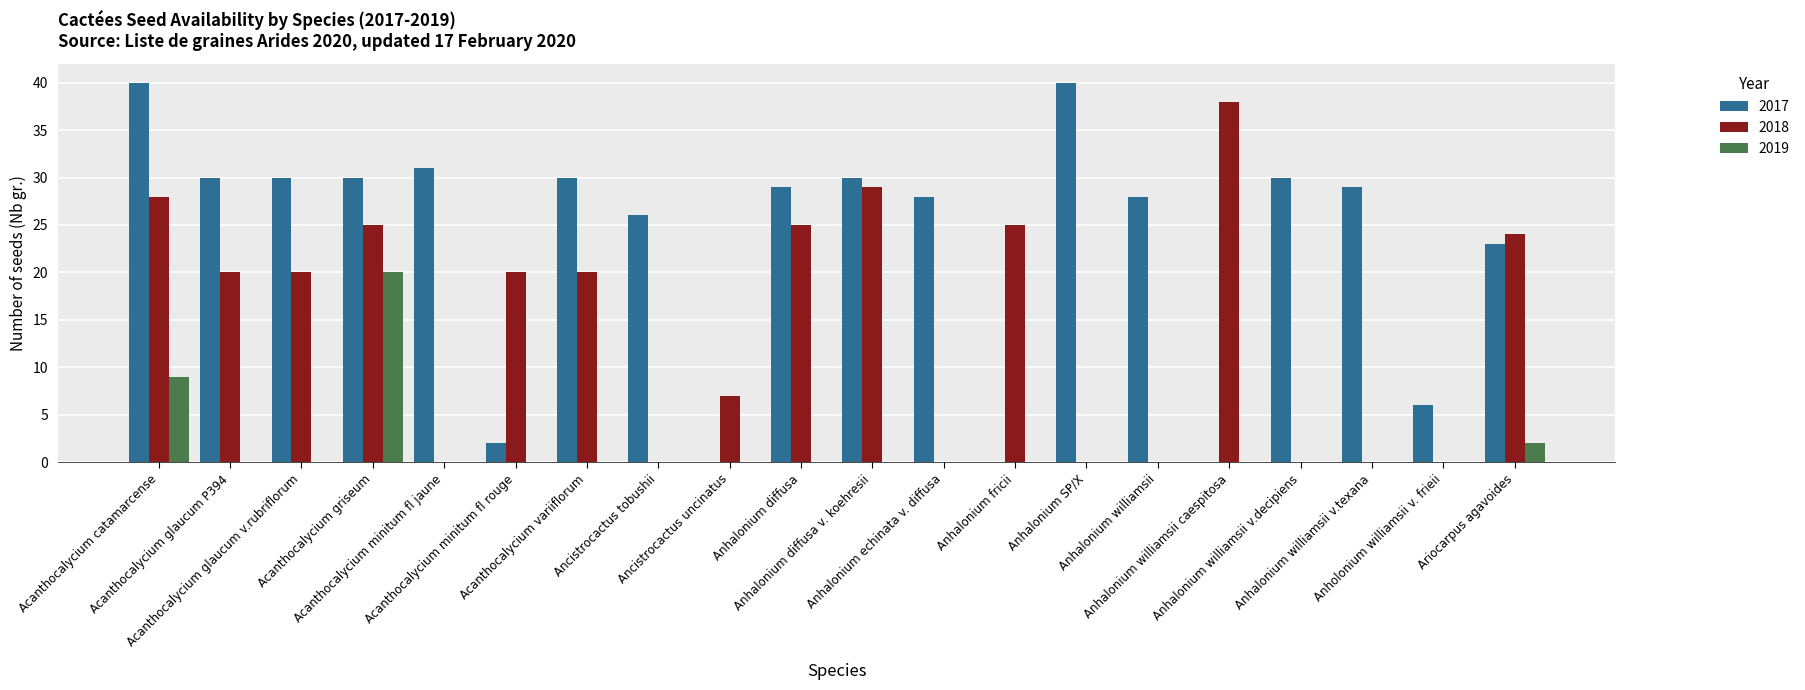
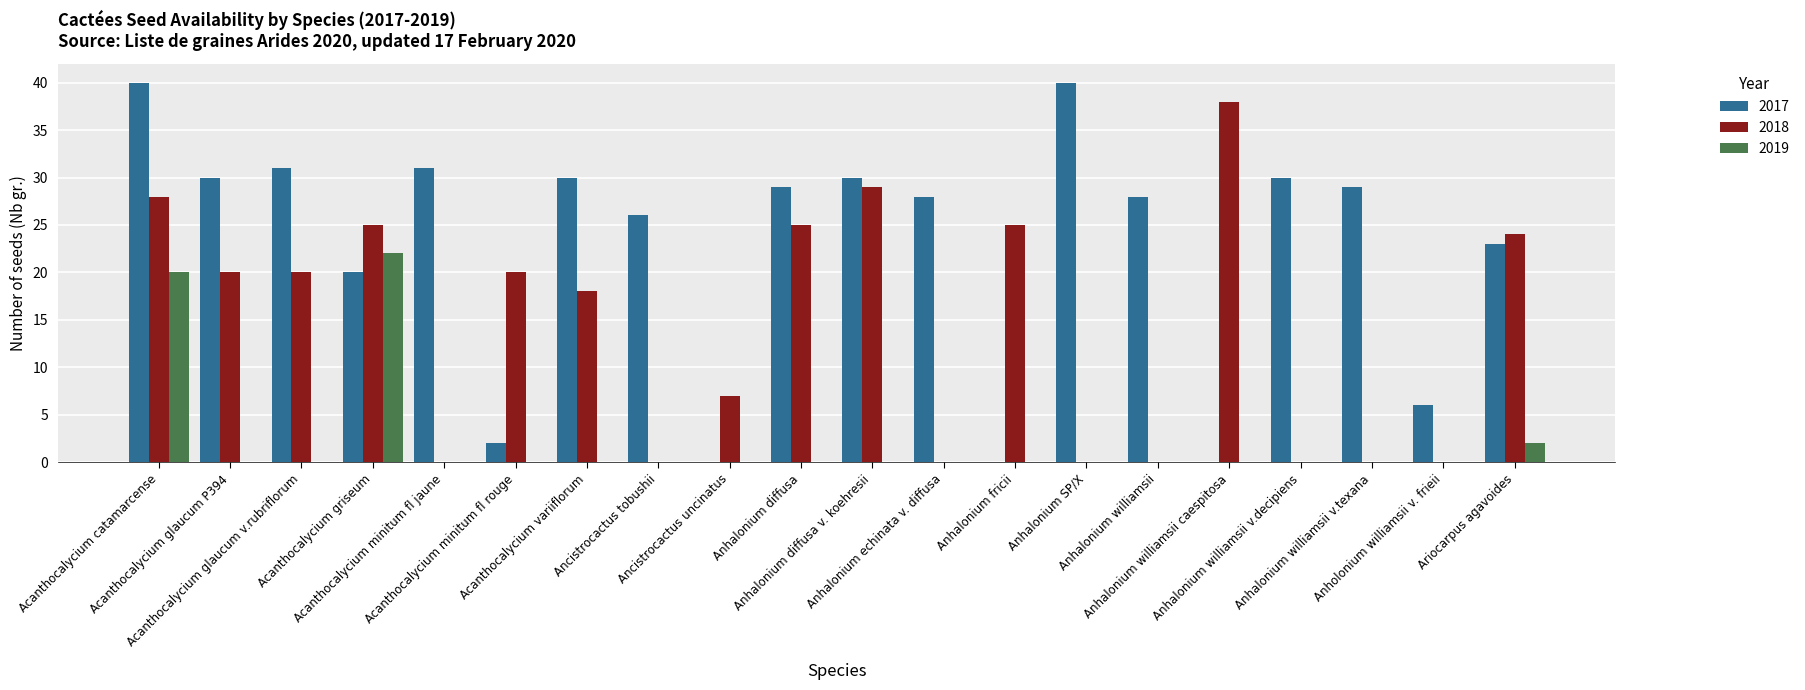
2019, Acanthocalycium catamarcense: 9 -> 20
2017, Acanthocalycium glaucum v.rubriflorum: 30 -> 31
2017, Acanthocalycium griseum: 30 -> 20
2019, Acanthocalycium griseum: 20 -> 22
2018, Acanthocalycium variiflorum: 20 -> 18
